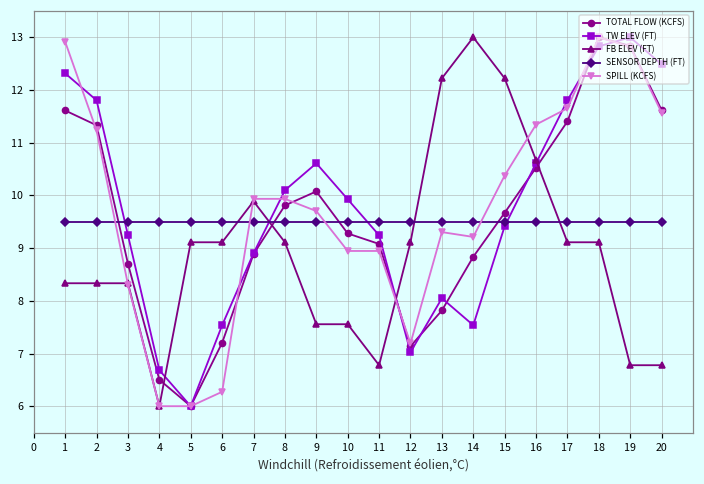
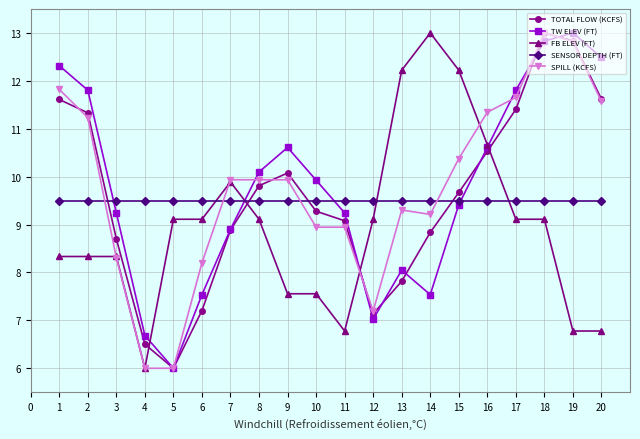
SPILL (KCFS), 1: 12.9 -> 11.8
SPILL (KCFS), 6: 6.3 -> 8.2
SPILL (KCFS), 9: 9.7 -> 9.9
